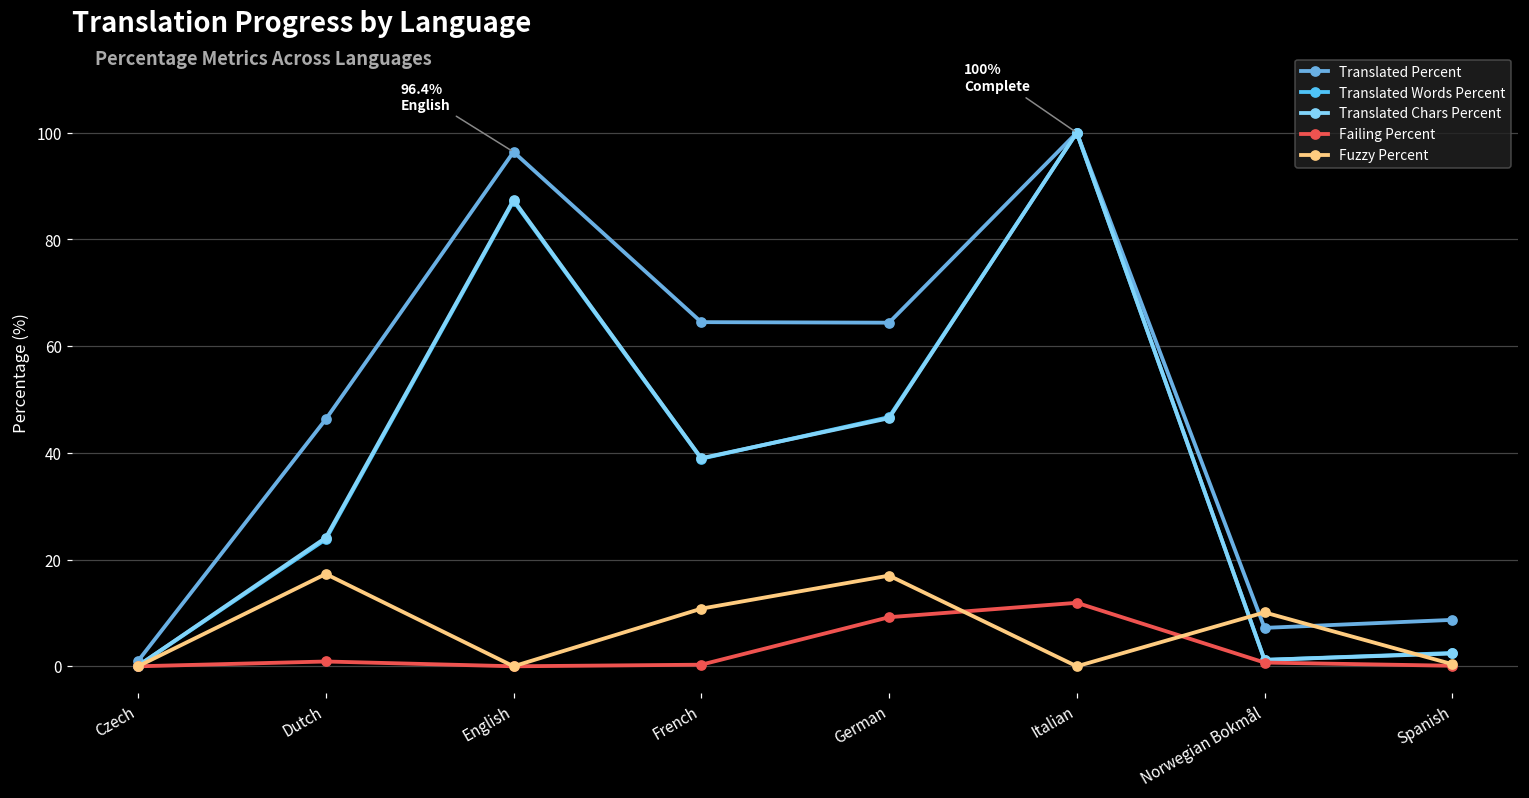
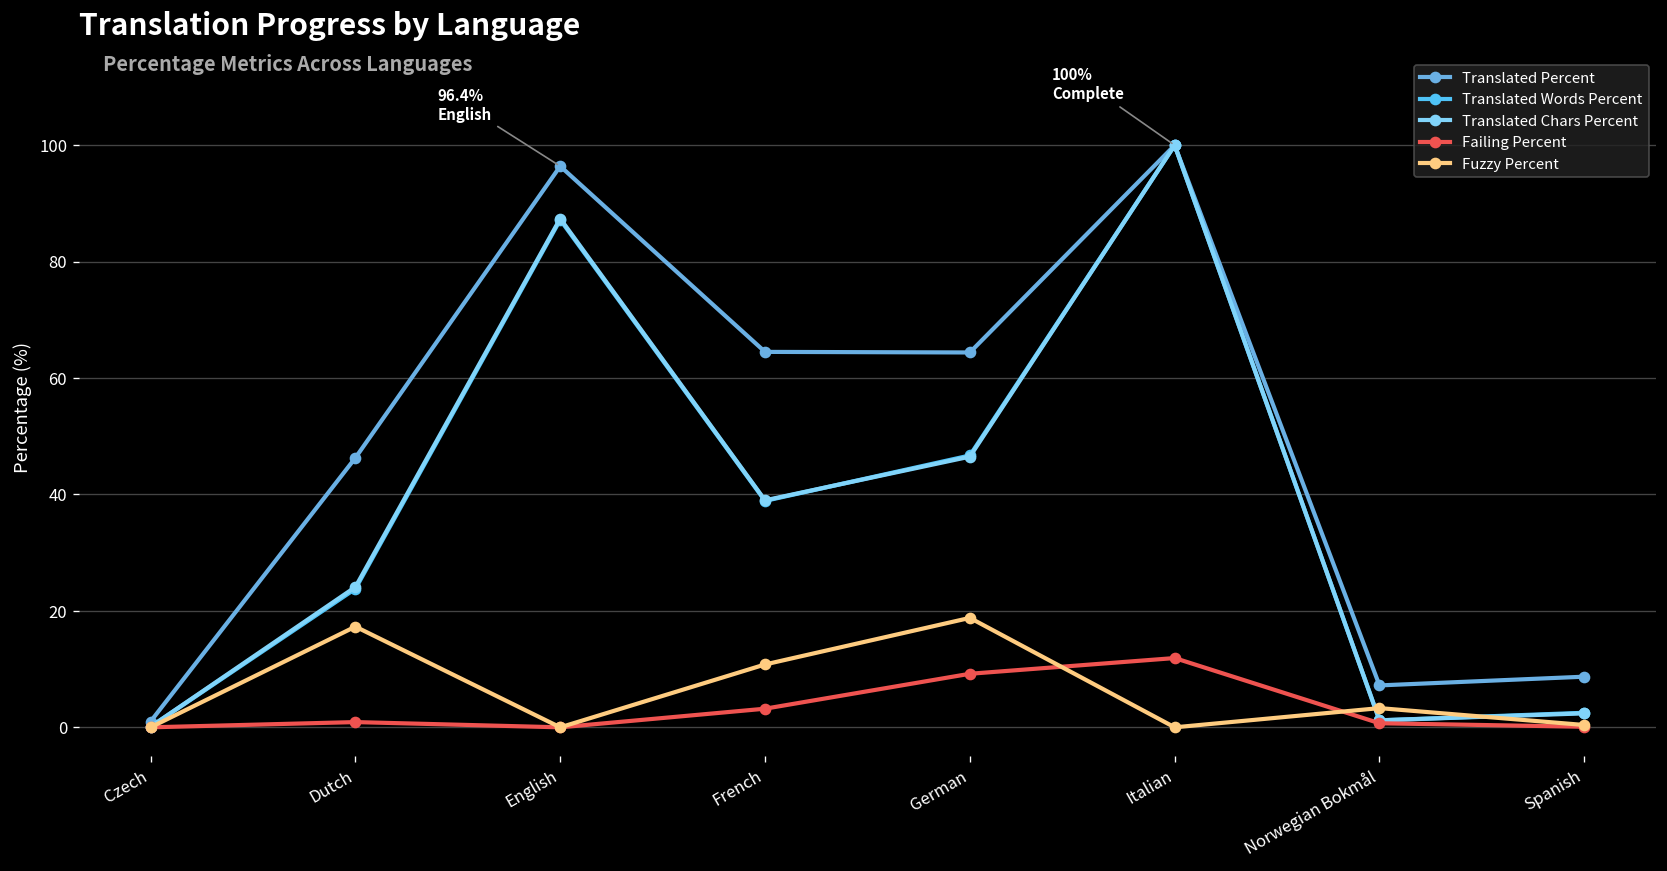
Failing Percent, French: 0 -> 3
Fuzzy Percent, German: 17 -> 19
Fuzzy Percent, Norwegian Bokmål: 10 -> 3
